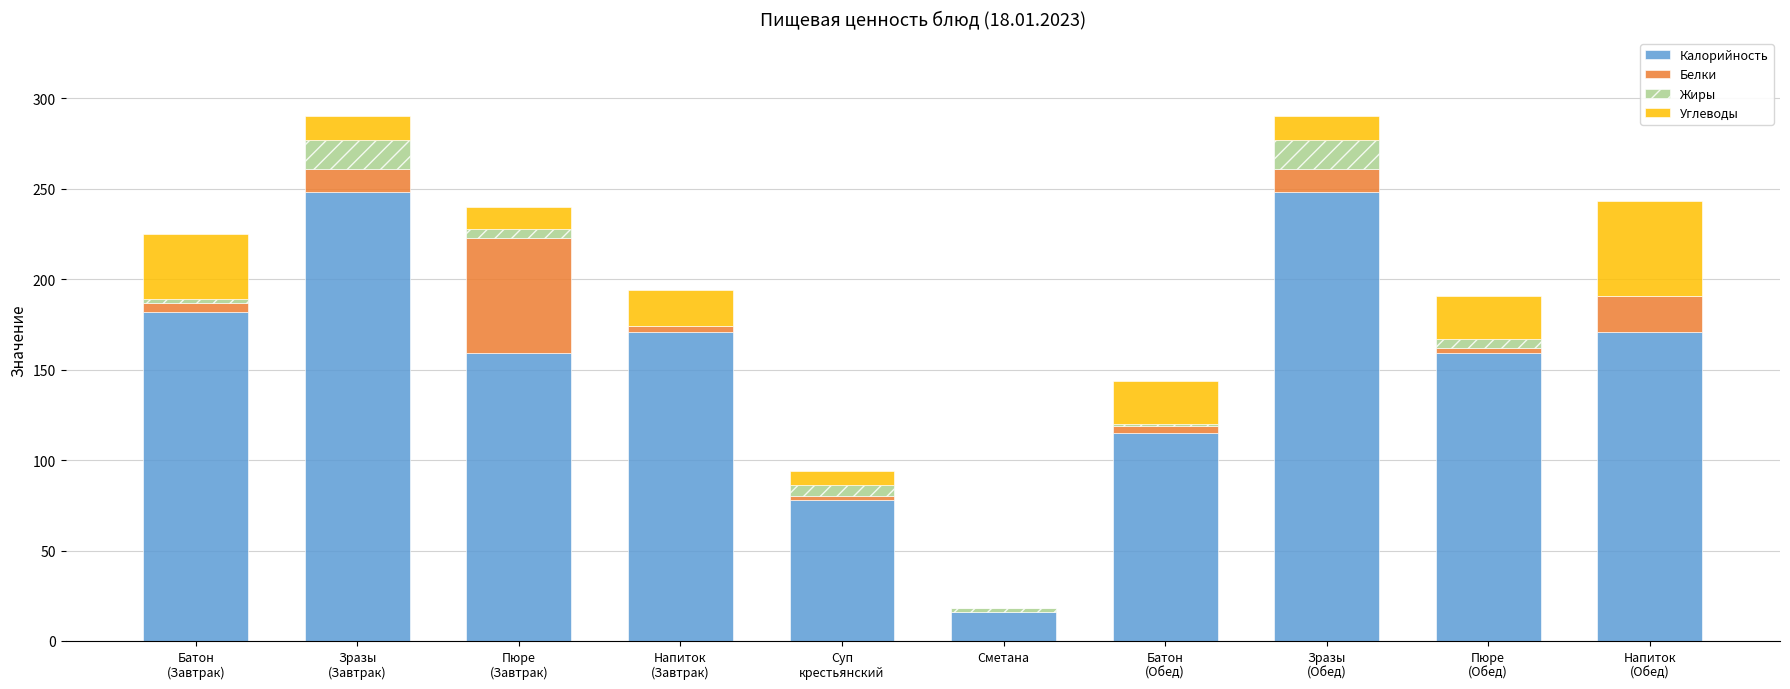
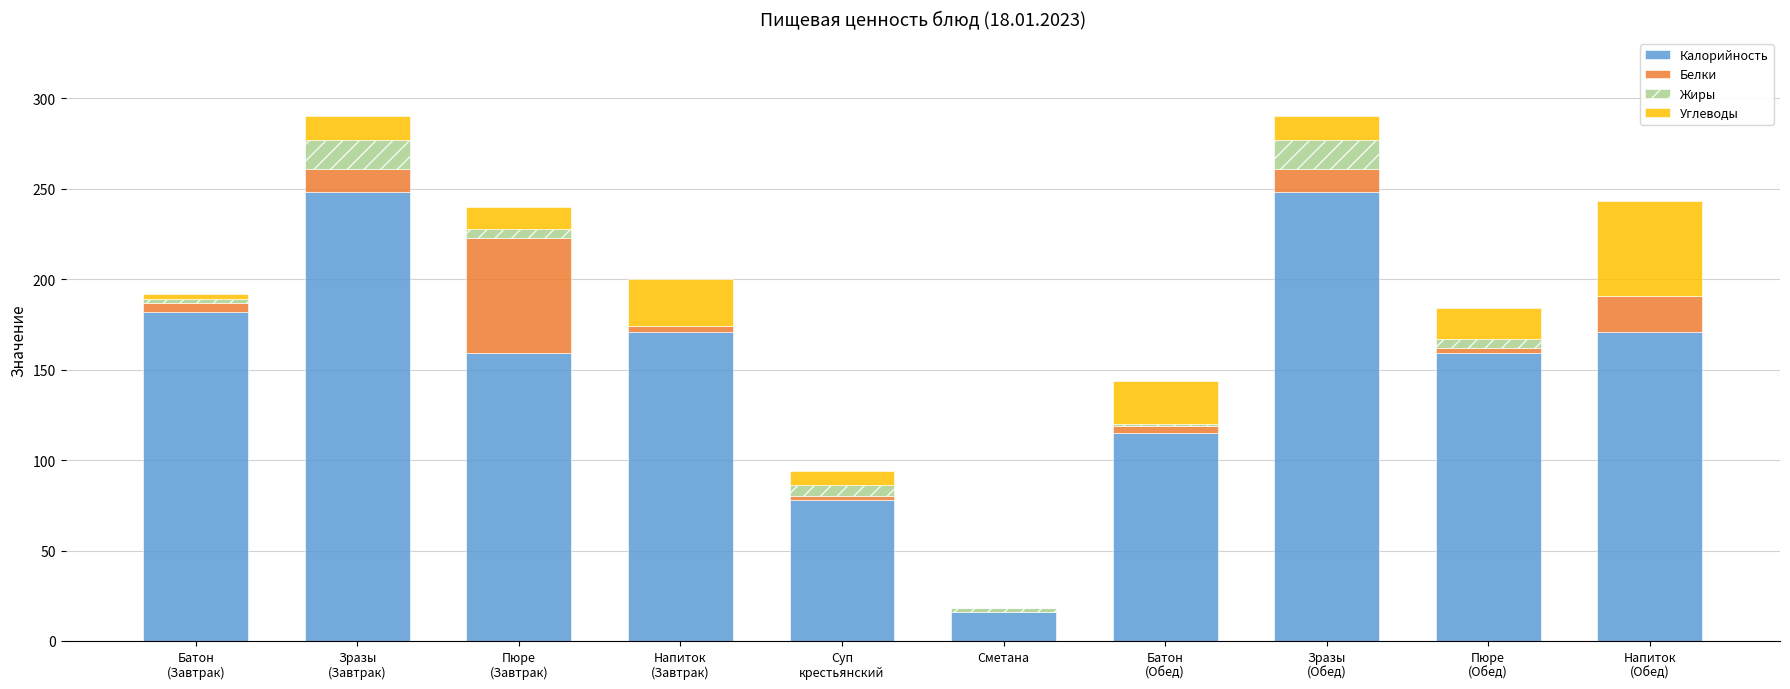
Углеводы, Батон (Завтрак): 36 -> 3
Углеводы, Напиток (Завтрак): 20 -> 26
Углеводы, Пюре (Обед): 24 -> 17
